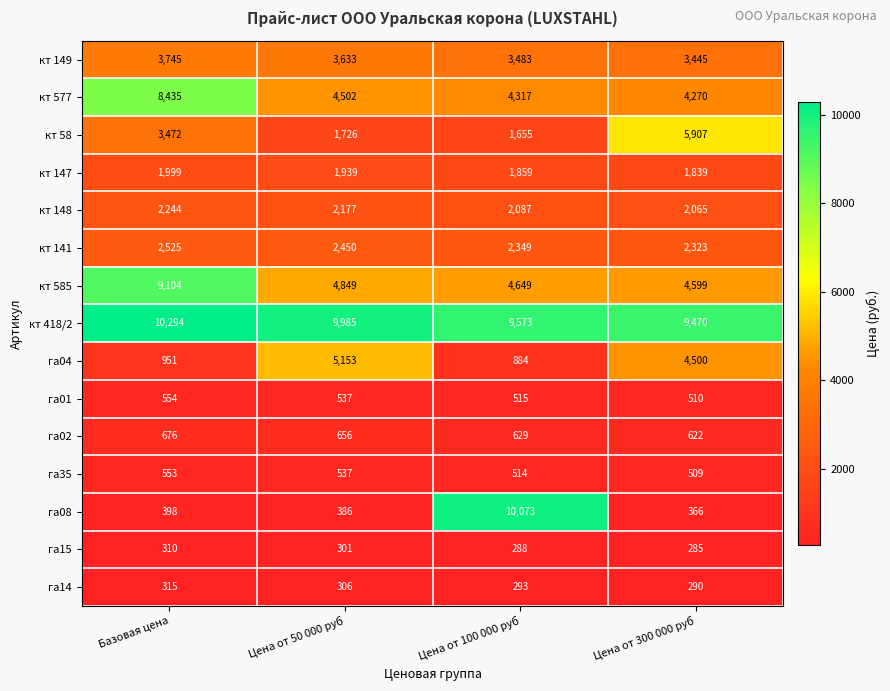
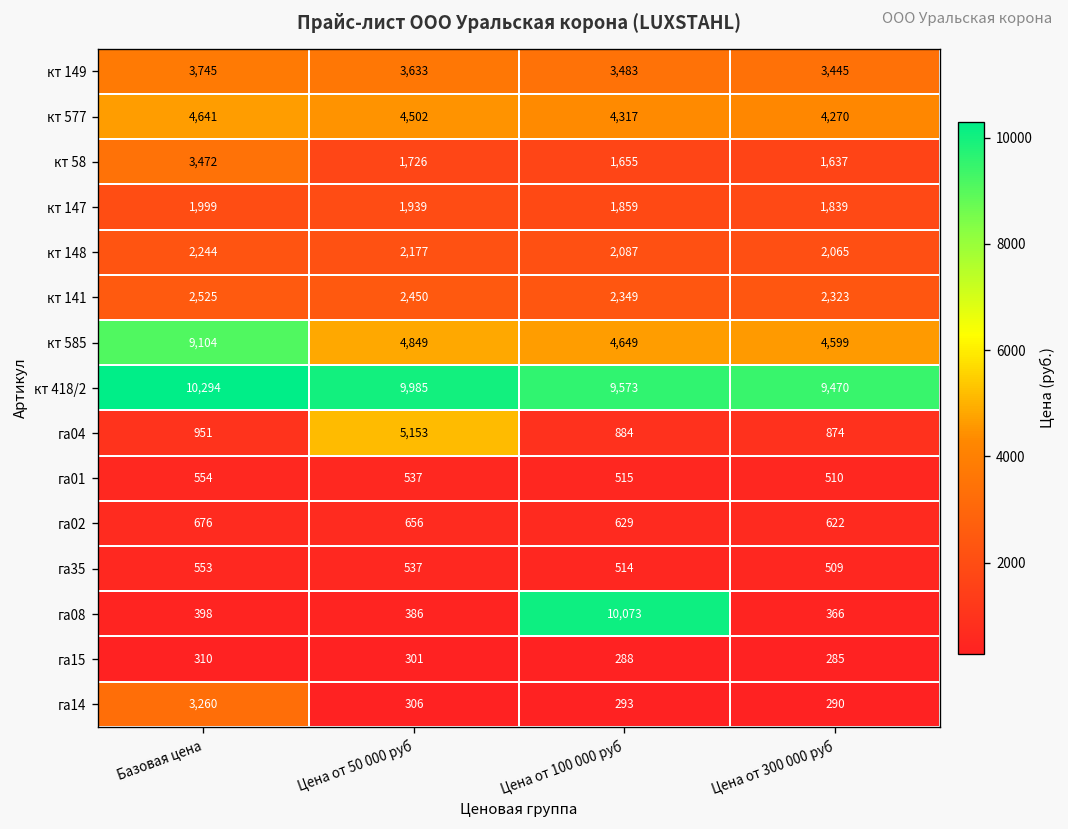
кт 577, Базовая цена: 8,435 -> 4,641
кт 58, Цена от 300 000 руб: 5,907 -> 1,637
га04, Цена от 300 000 руб: 4,500 -> 874
га14, Базовая цена: 315 -> 3,260
